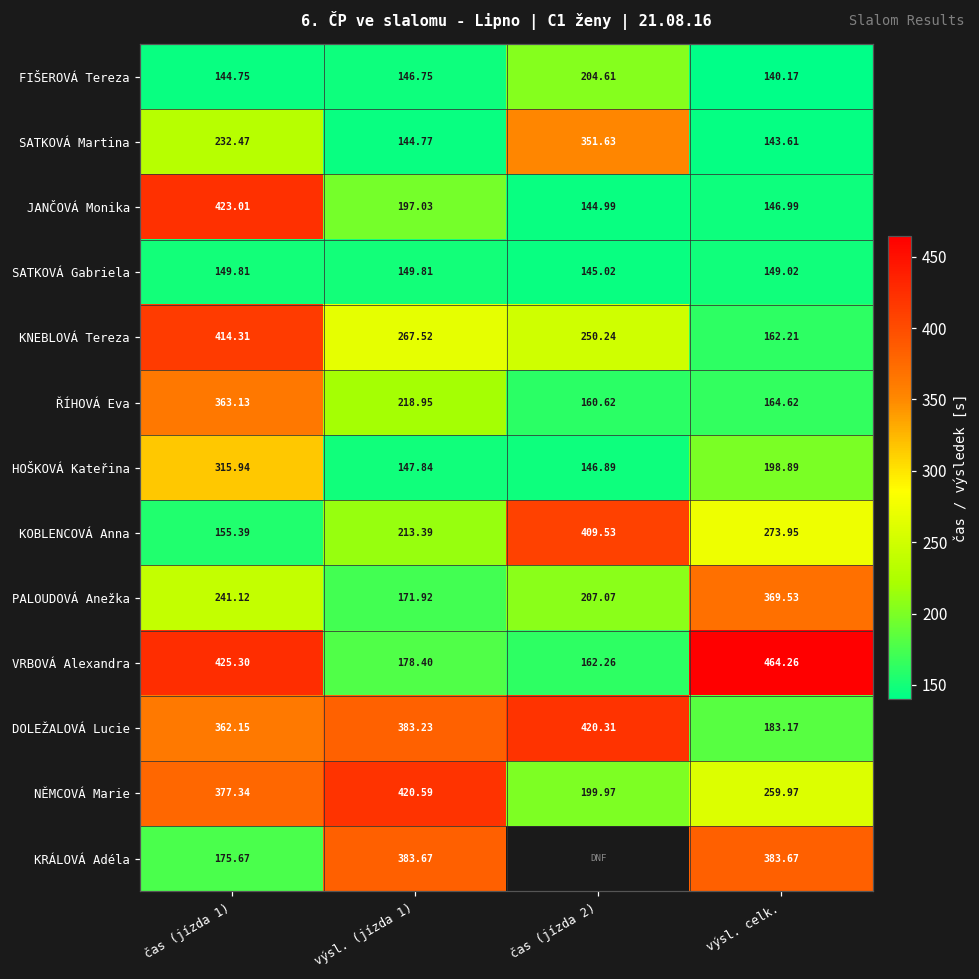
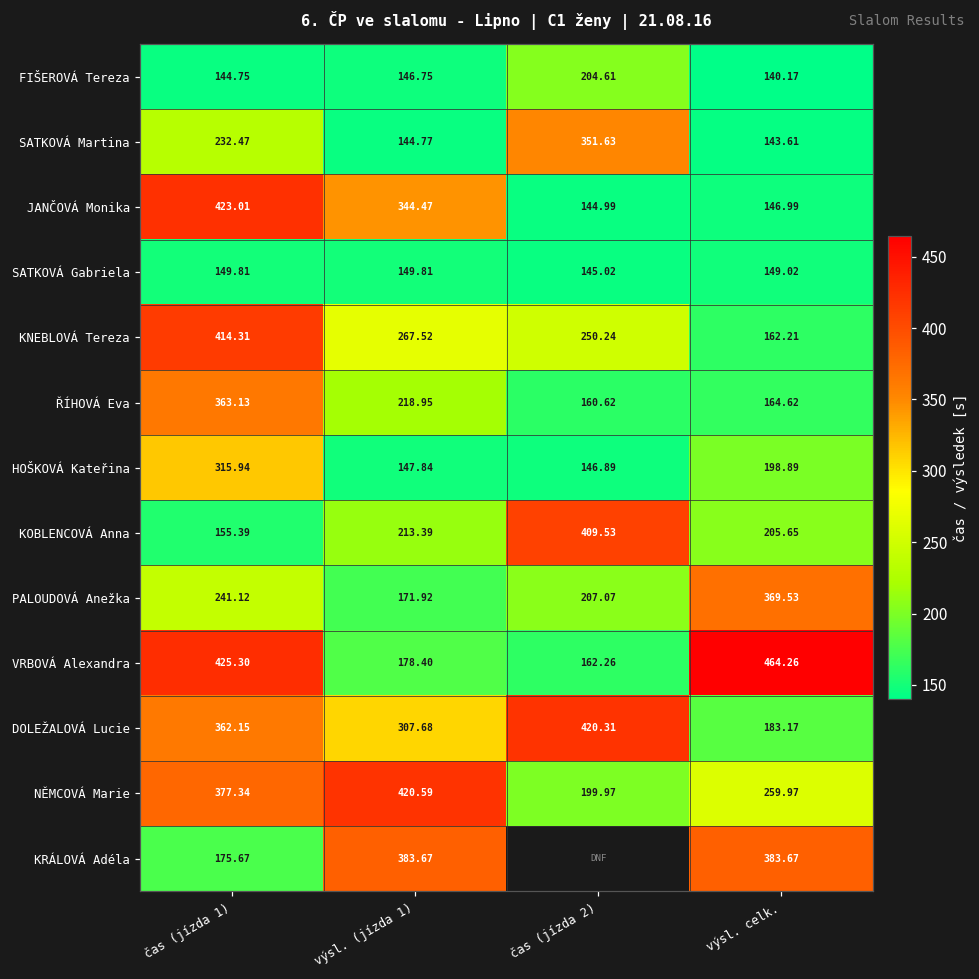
JANČOVÁ Monika, výsl. (jízda 1): 197.03 -> 344.47
KOBLENCOVÁ Anna, výsl. celk.: 273.95 -> 205.65
DOLEŽALOVÁ Lucie, výsl. (jízda 1): 383.23 -> 307.68
